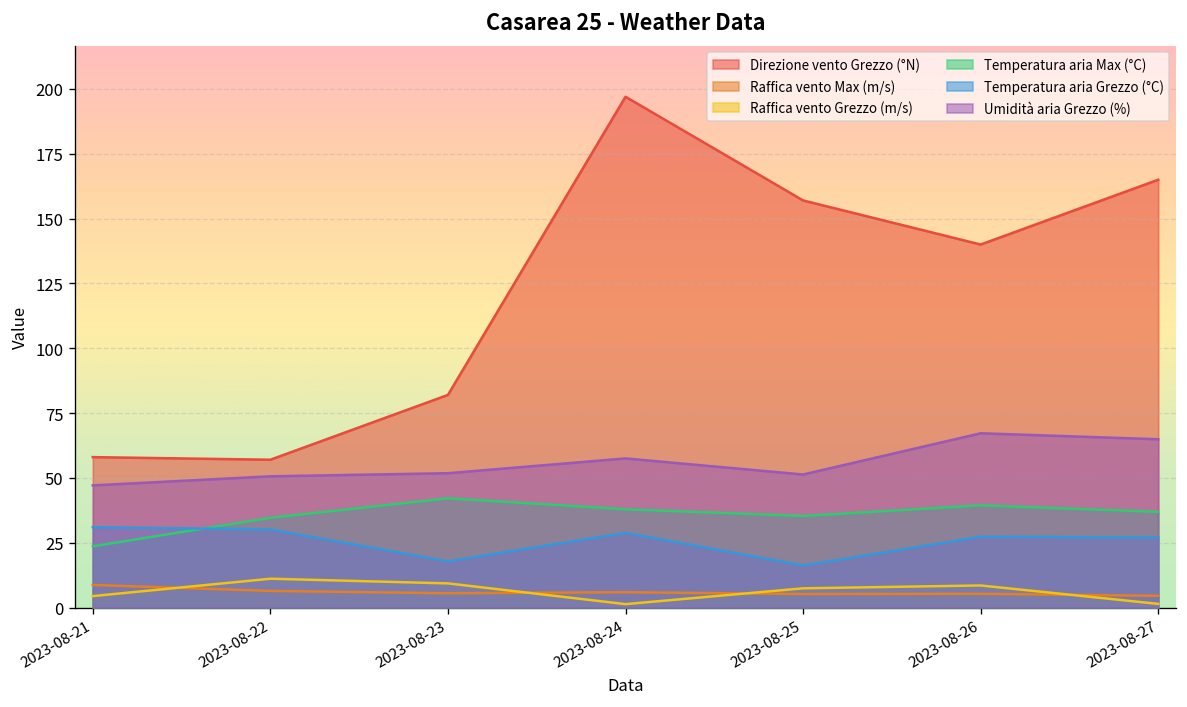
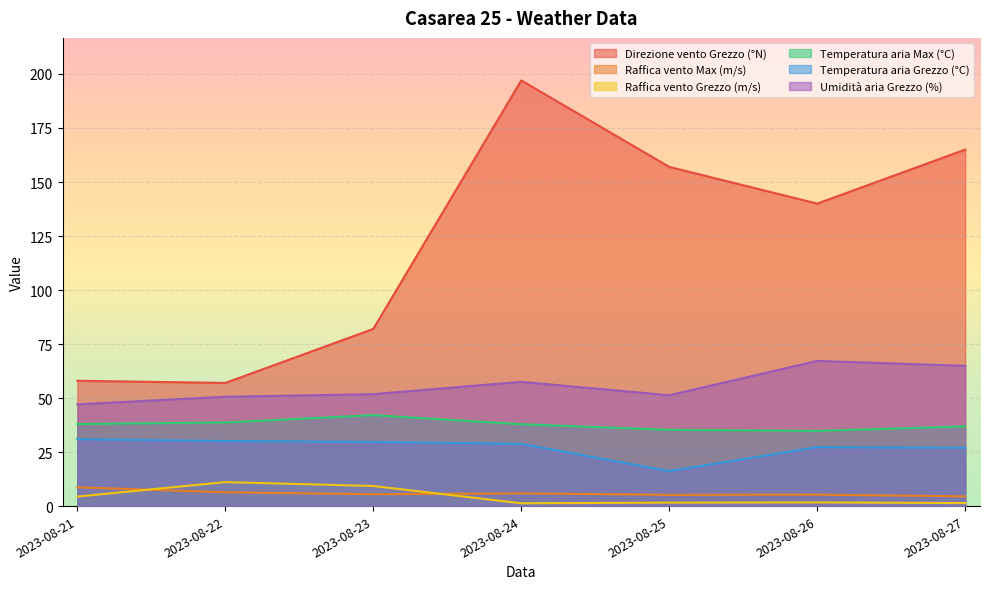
Temperatura aria Max (°C), 2023-08-21: 24 -> 38
Temperatura aria Max (°C), 2023-08-22: 35 -> 39
Temperatura aria Grezzo (°C), 2023-08-23: 18 -> 30
Raffica vento Grezzo (m/s), 2023-08-25: 7 -> 2
Raffica vento Grezzo (m/s), 2023-08-26: 9 -> 2
Temperatura aria Max (°C), 2023-08-26: 39 -> 35
